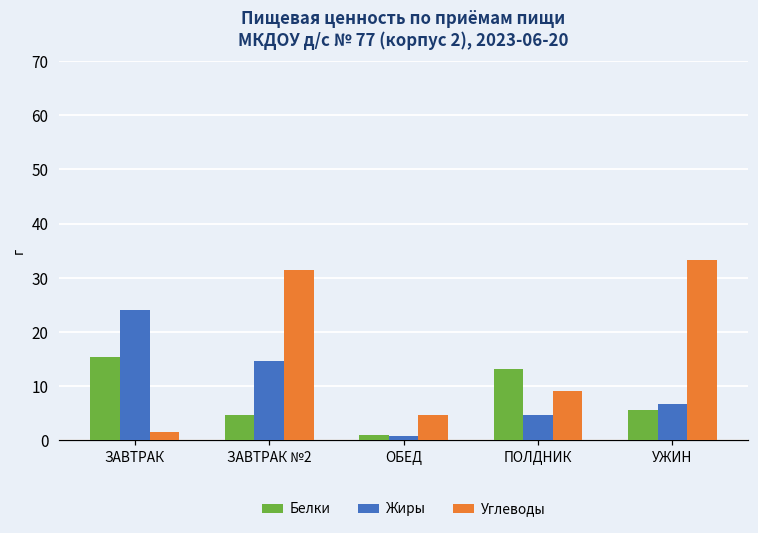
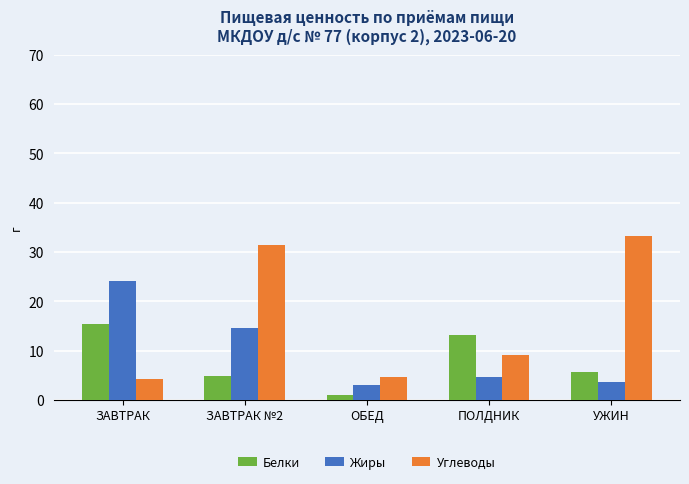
Углеводы, ЗАВТРАК: 2 -> 4
Жиры, ОБЕД: 1 -> 3
Жиры, УЖИН: 7 -> 4
